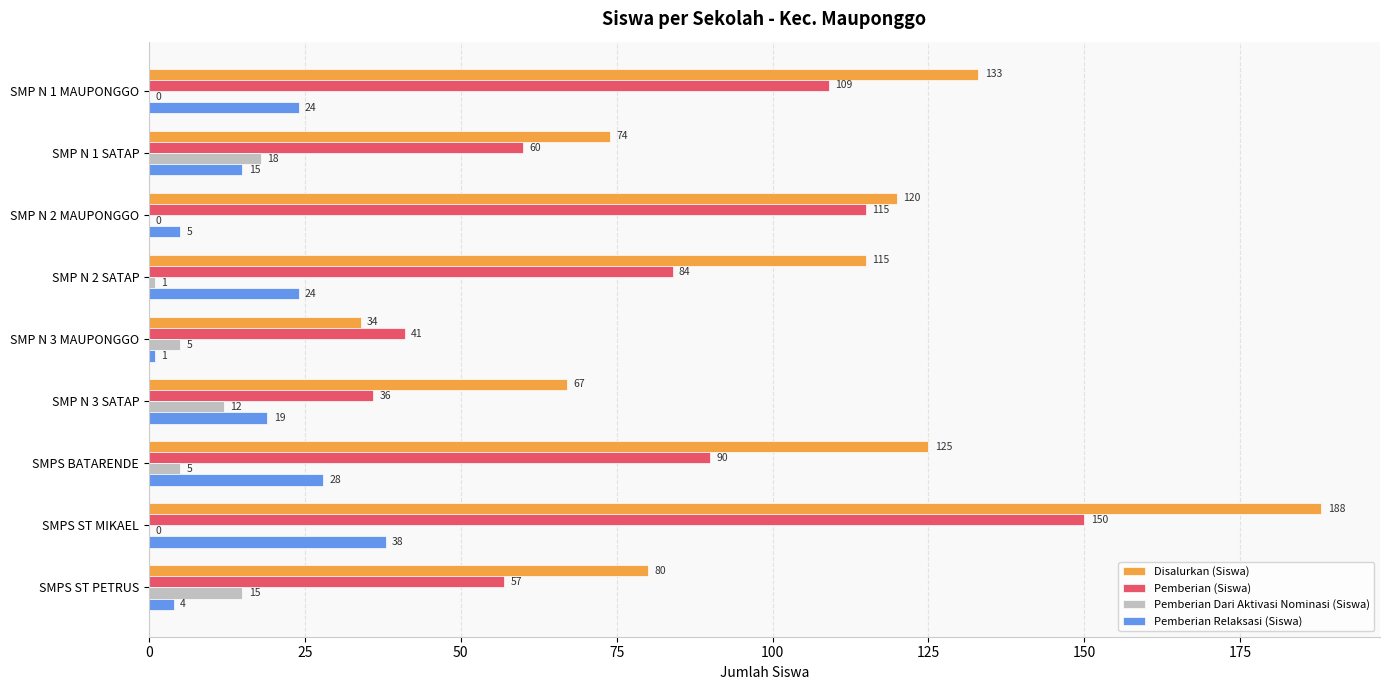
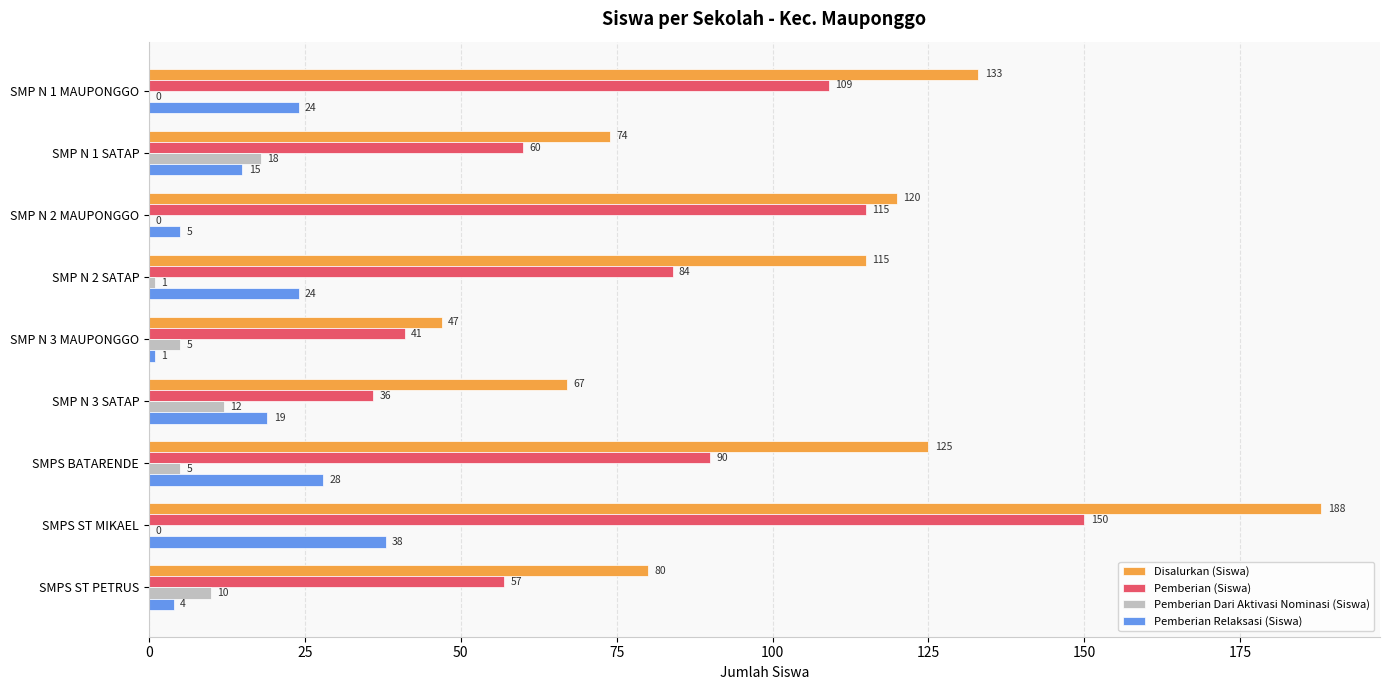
Disalurkan (Siswa), SMP N 3 MAUPONGGO: 34 -> 47
Pemberian Dari Aktivasi Nominasi (Siswa), SMPS ST PETRUS: 15 -> 10
